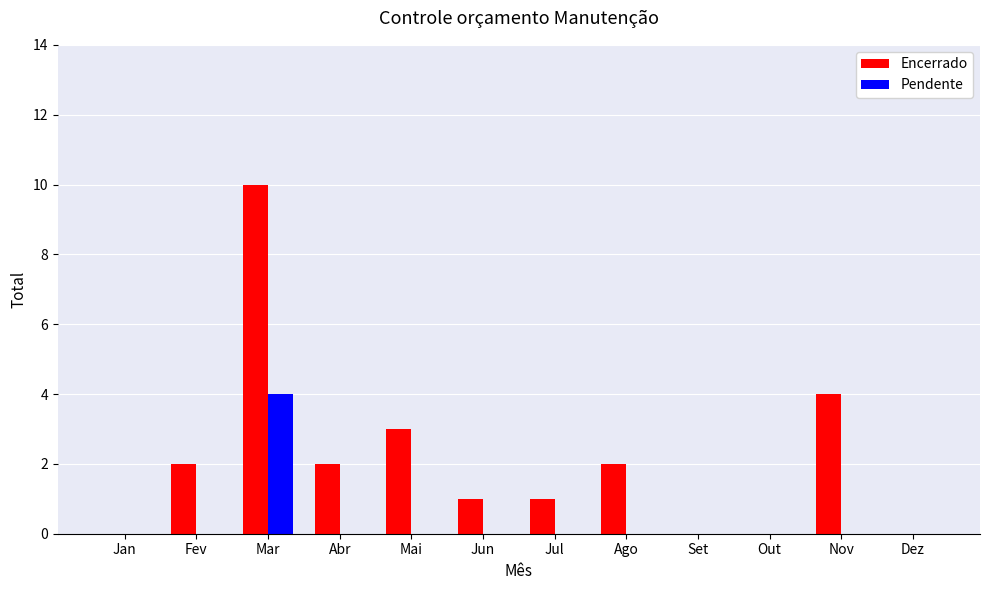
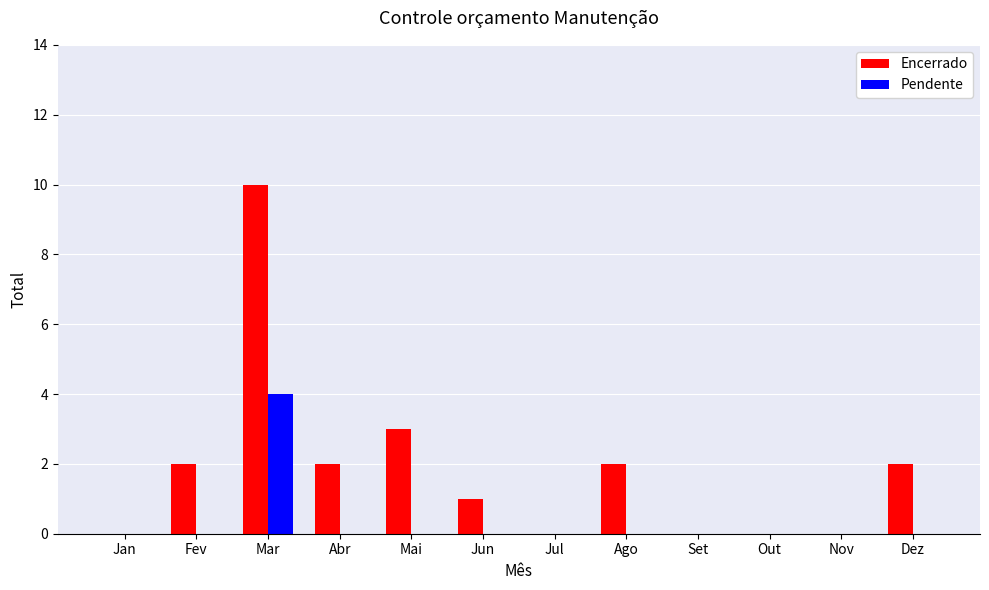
Encerrado, Jul: 1 -> 0
Encerrado, Nov: 4 -> 0
Encerrado, Dez: 0 -> 2
